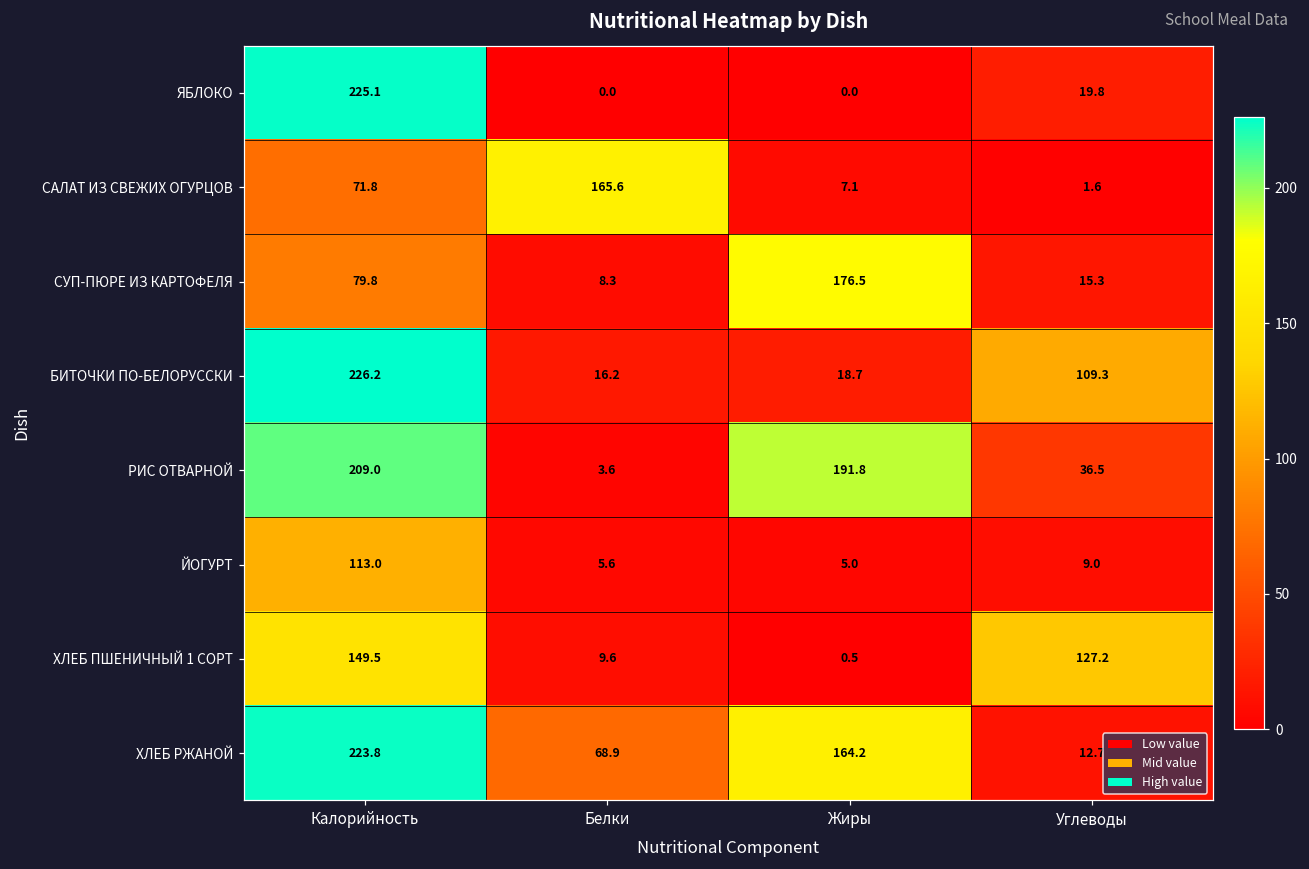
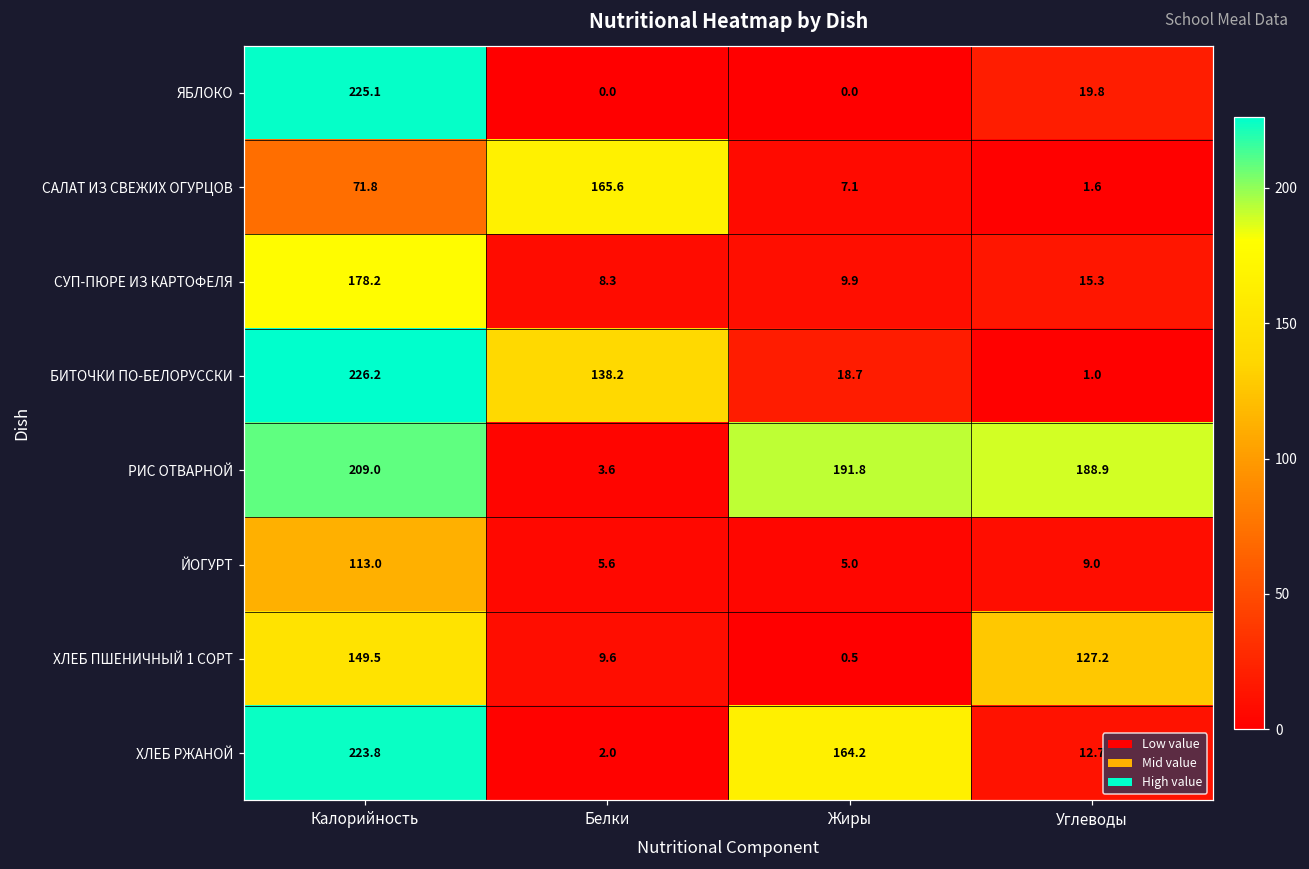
СУП-ПЮРЕ ИЗ КАРТОФЕЛЯ, Калорийность: 79.8 -> 178.2
СУП-ПЮРЕ ИЗ КАРТОФЕЛЯ, Жиры: 176.5 -> 9.9
БИТОЧКИ ПО-БЕЛОРУССКИ, Белки: 16.2 -> 138.2
БИТОЧКИ ПО-БЕЛОРУССКИ, Углеводы: 109.3 -> 1.0
РИС ОТВАРНОЙ, Углеводы: 36.5 -> 188.9
ХЛЕБ РЖАНОЙ, Белки: 68.9 -> 2.0
